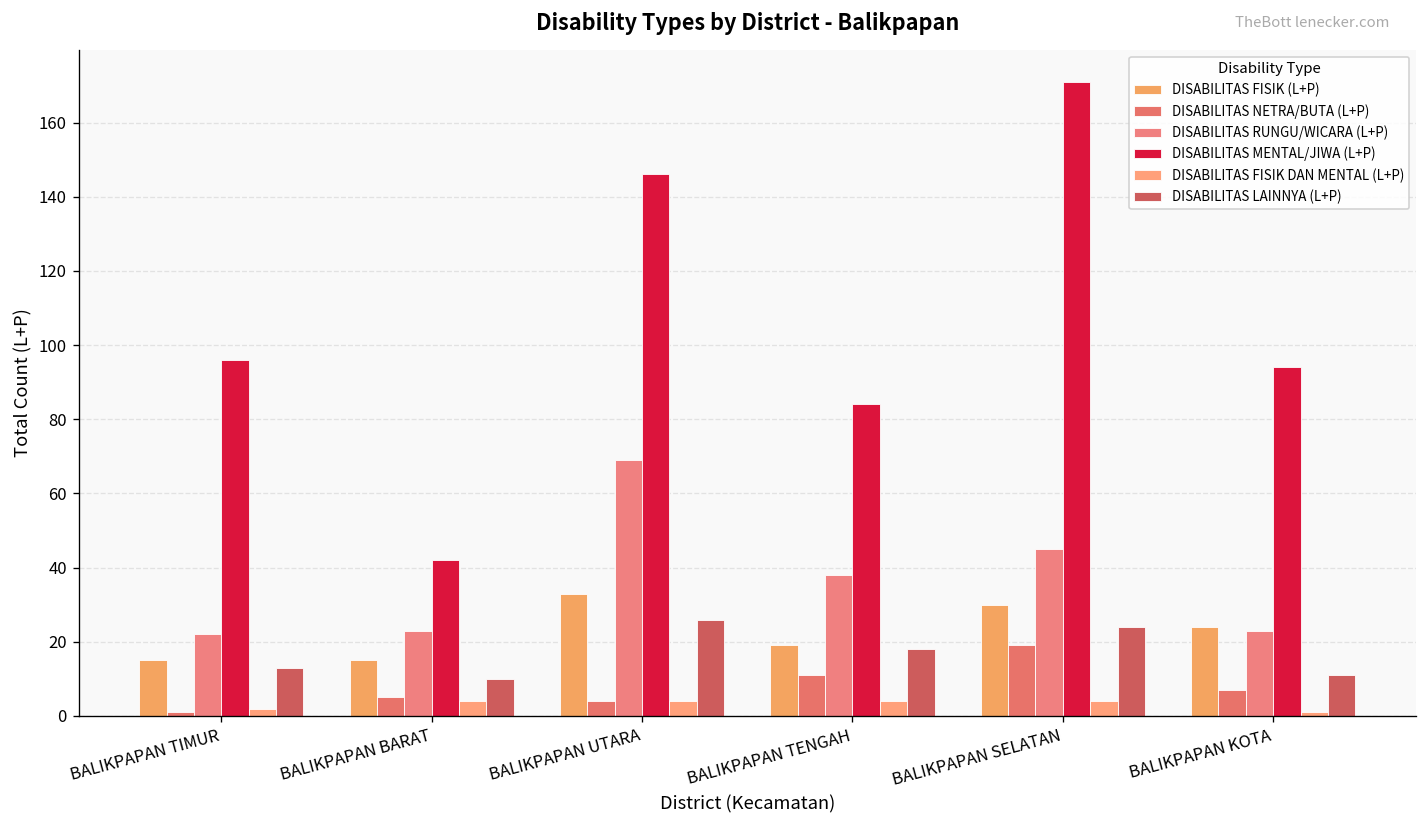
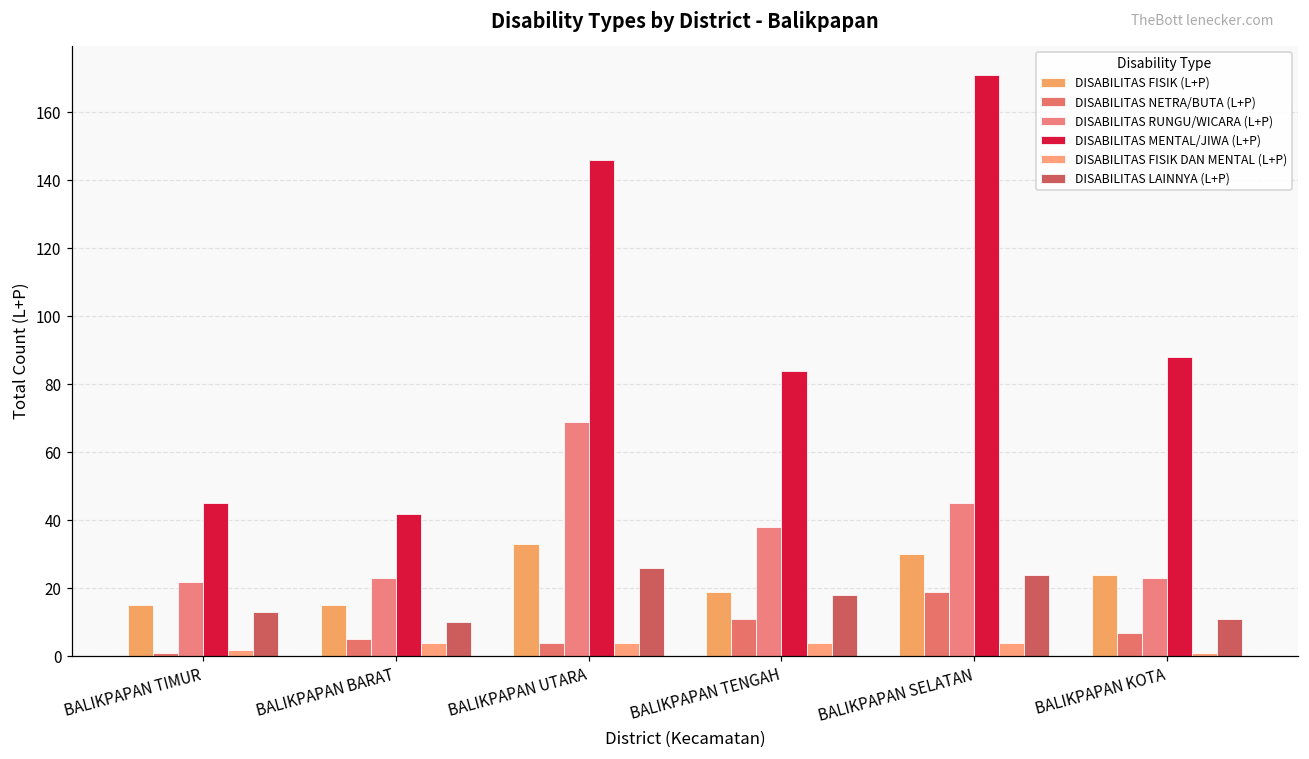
DISABILITAS MENTAL/JIWA (L+P), BALIKPAPAN TIMUR: 96 -> 45
DISABILITAS MENTAL/JIWA (L+P), BALIKPAPAN KOTA: 94 -> 88
